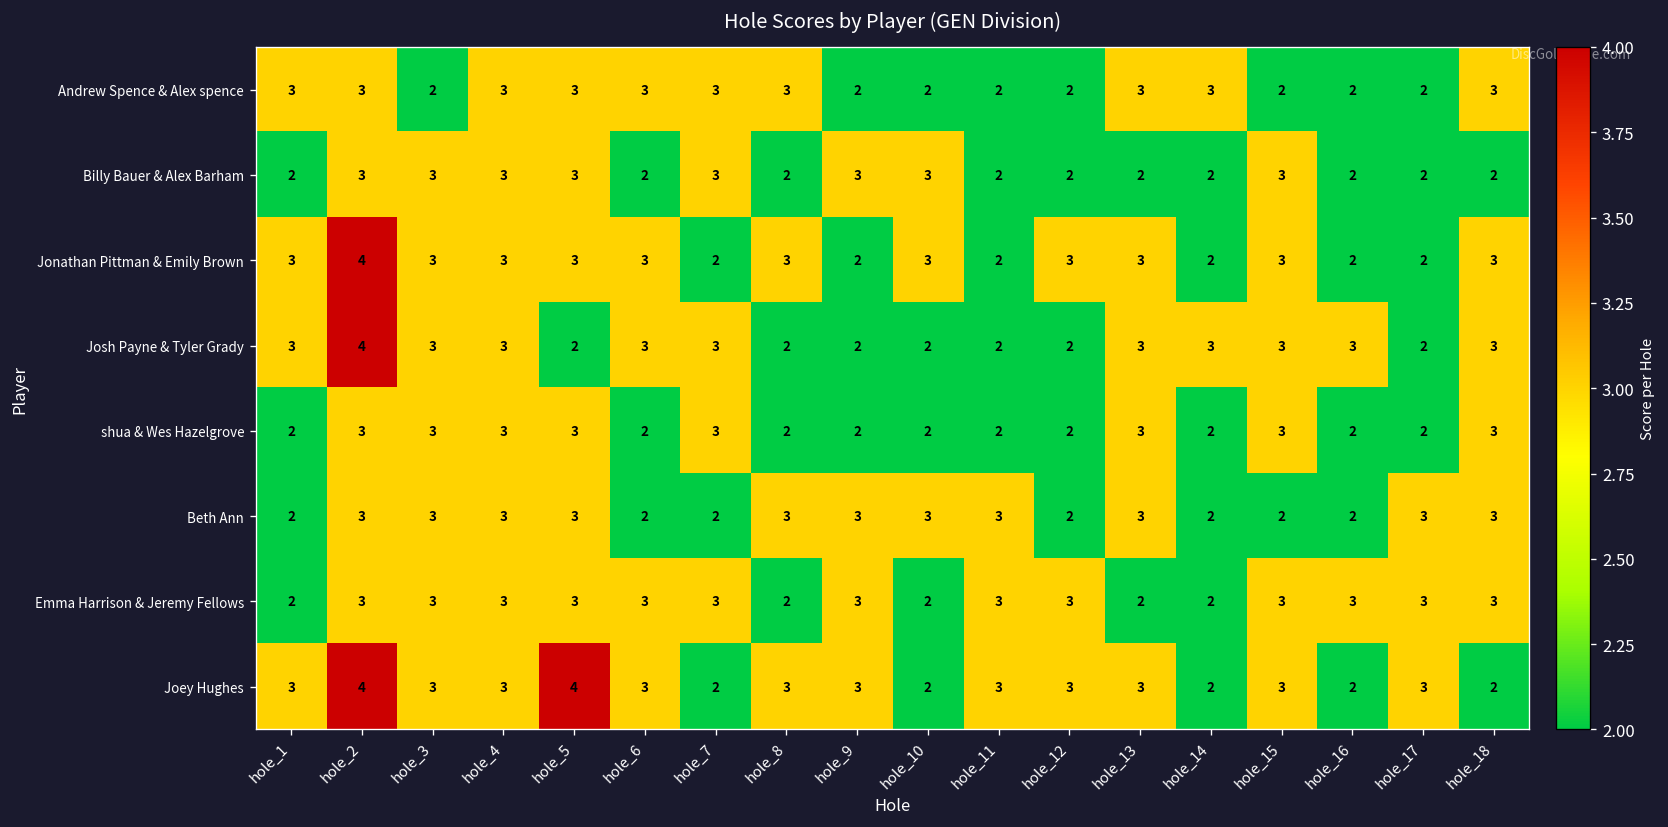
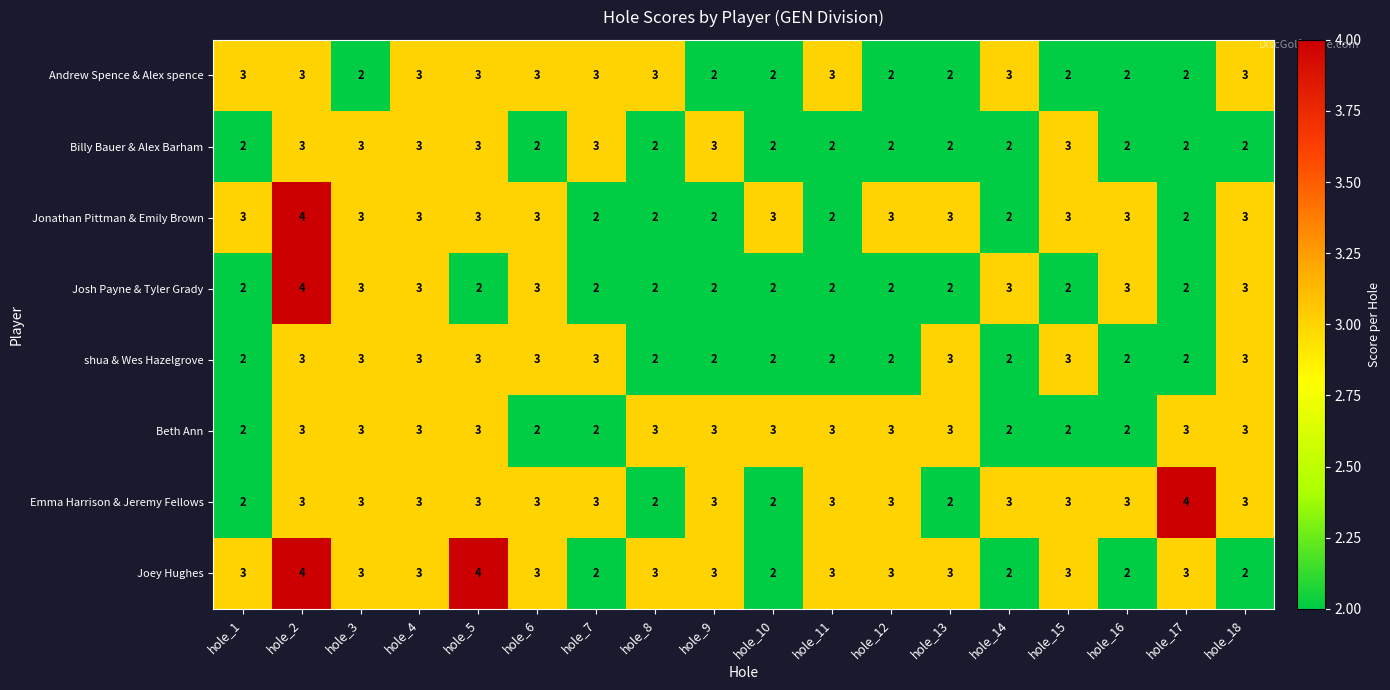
Andrew Spence & Alex spence, hole_11: 2 -> 3
Andrew Spence & Alex spence, hole_13: 3 -> 2
Billy Bauer & Alex Barham, hole_10: 3 -> 2
Jonathan Pittman & Emily Brown, hole_8: 3 -> 2
Jonathan Pittman & Emily Brown, hole_16: 2 -> 3
Josh Payne & Tyler Grady, hole_1: 3 -> 2
Josh Payne & Tyler Grady, hole_7: 3 -> 2
Josh Payne & Tyler Grady, hole_13: 3 -> 2
Josh Payne & Tyler Grady, hole_15: 3 -> 2
shua & Wes Hazelgrove, hole_6: 2 -> 3
Beth Ann, hole_12: 2 -> 3
Emma Harrison & Jeremy Fellows, hole_14: 2 -> 3
Emma Harrison & Jeremy Fellows, hole_17: 3 -> 4
